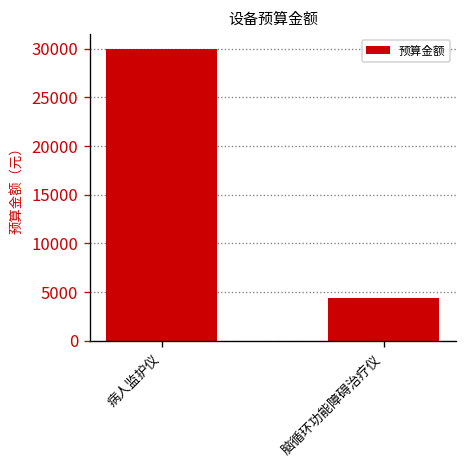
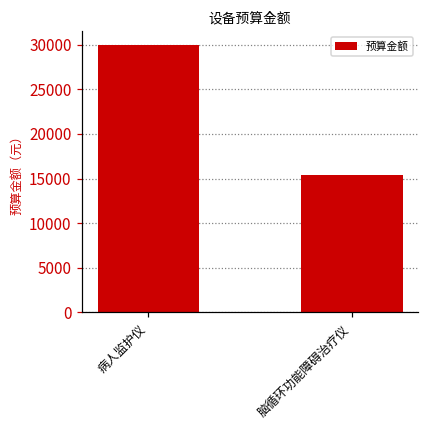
脑循环功能障碍治疗仪: 4000 -> 15000
